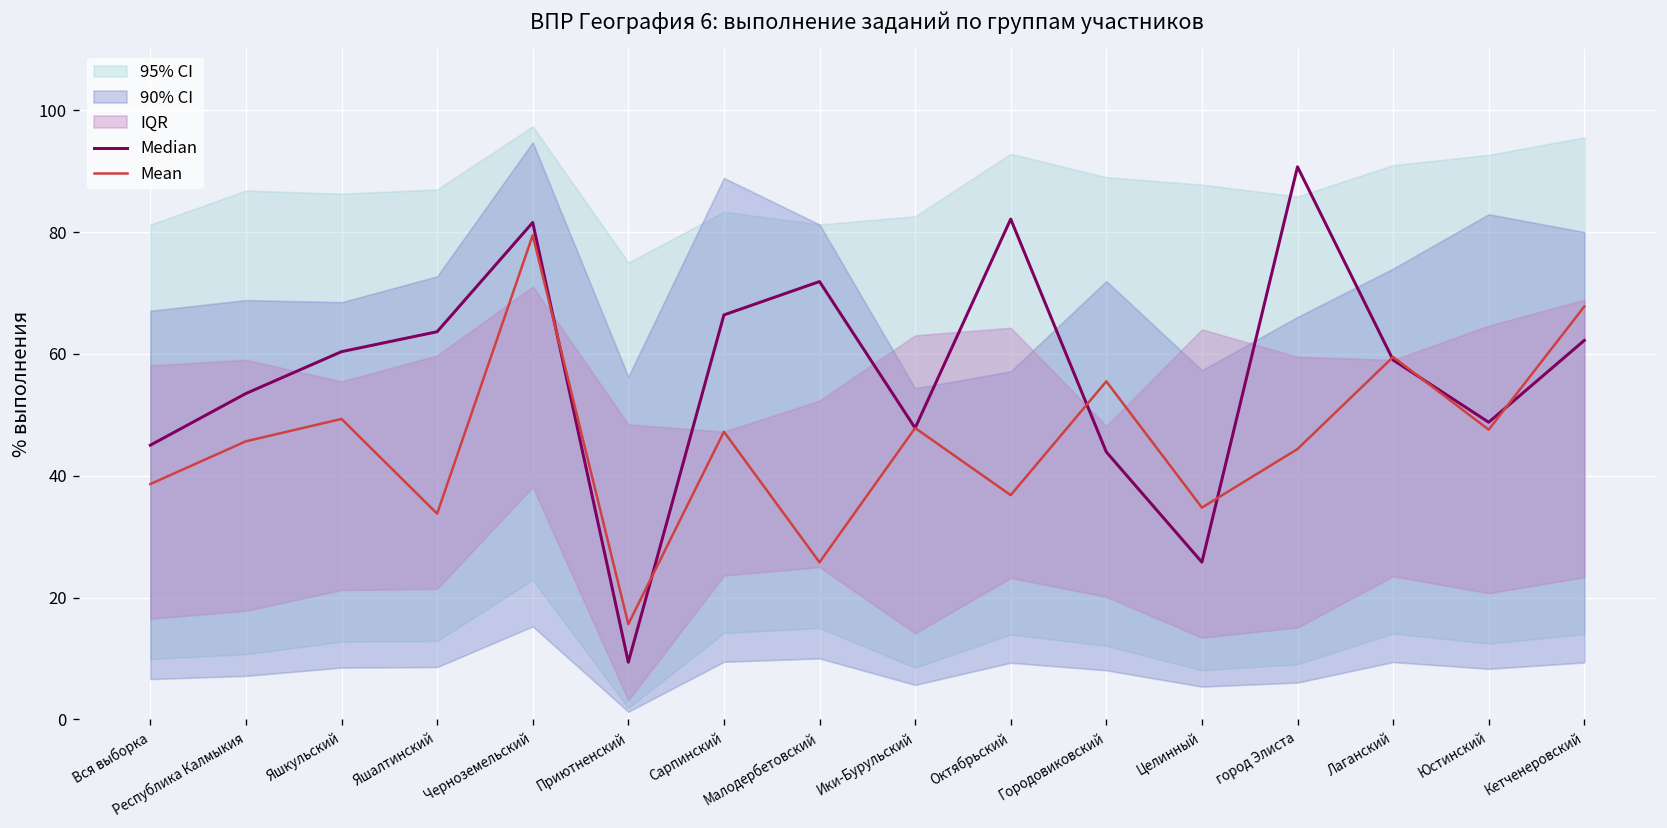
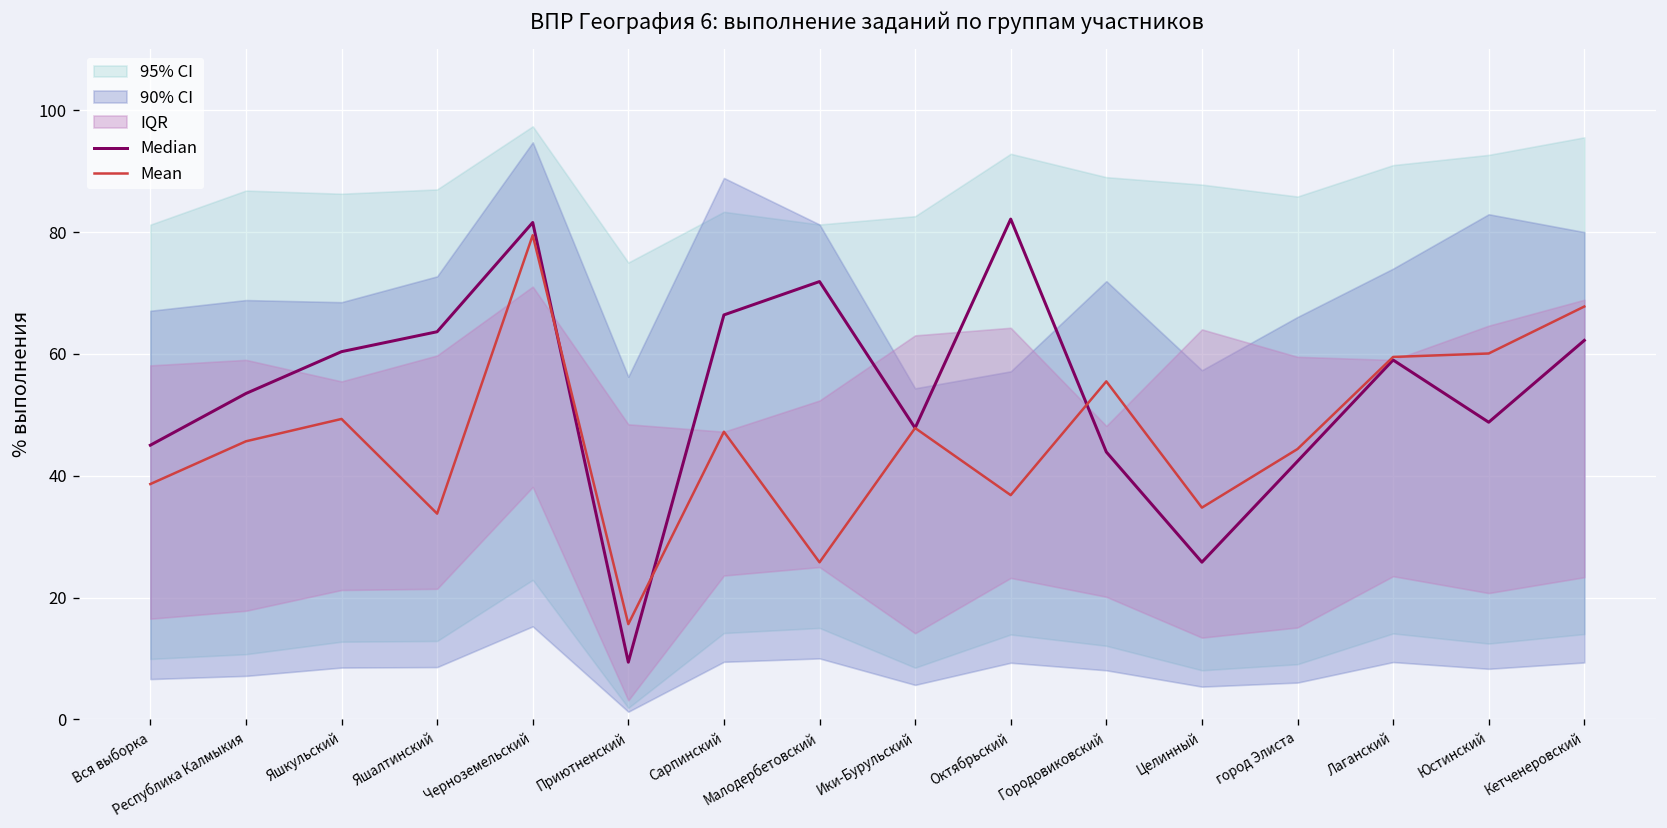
Median, город Элиста: 91 -> 42
Mean, Юстинский: 48 -> 60
